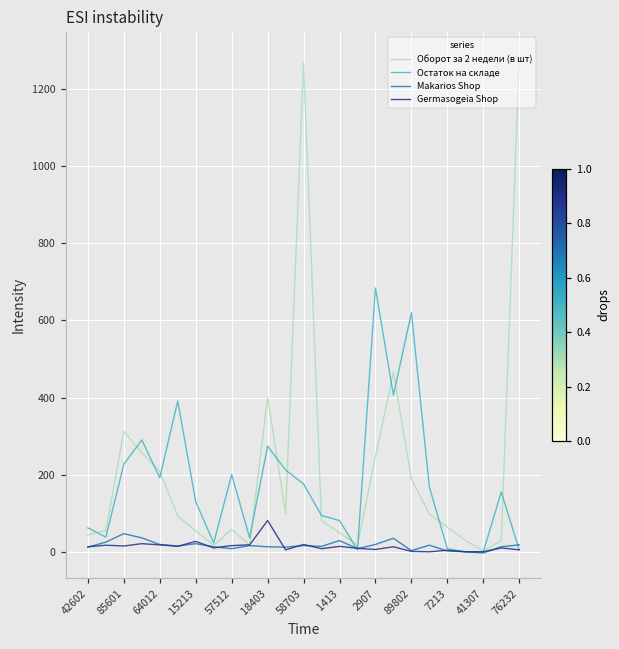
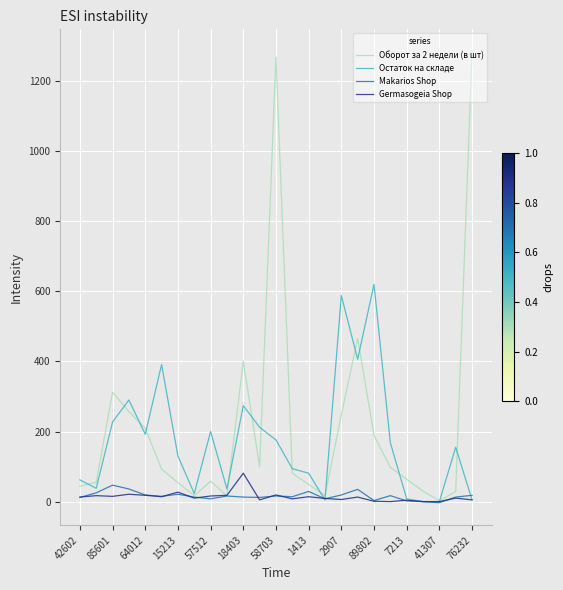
Остаток на складе, 2907: 680 -> 590
